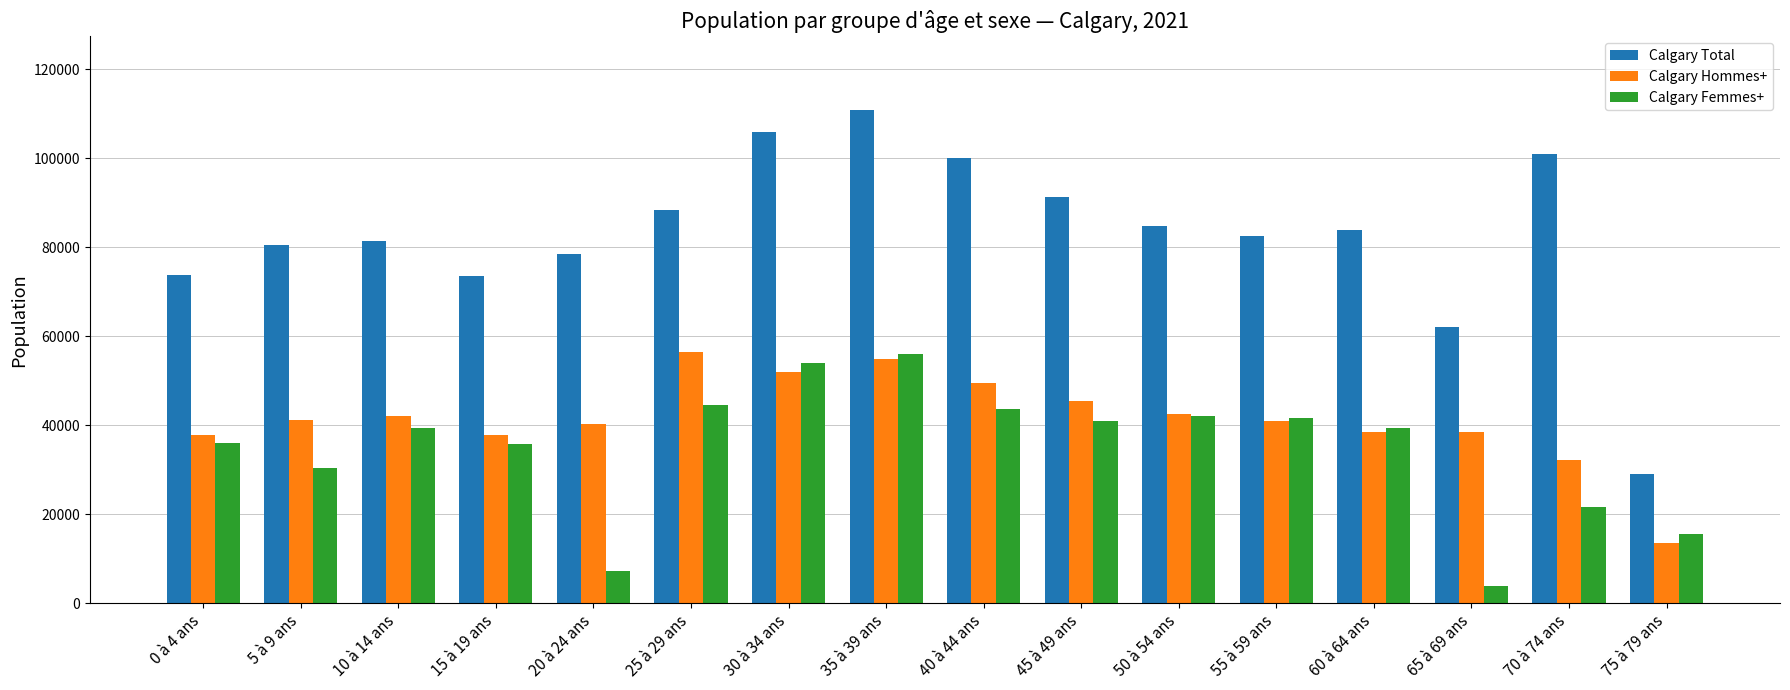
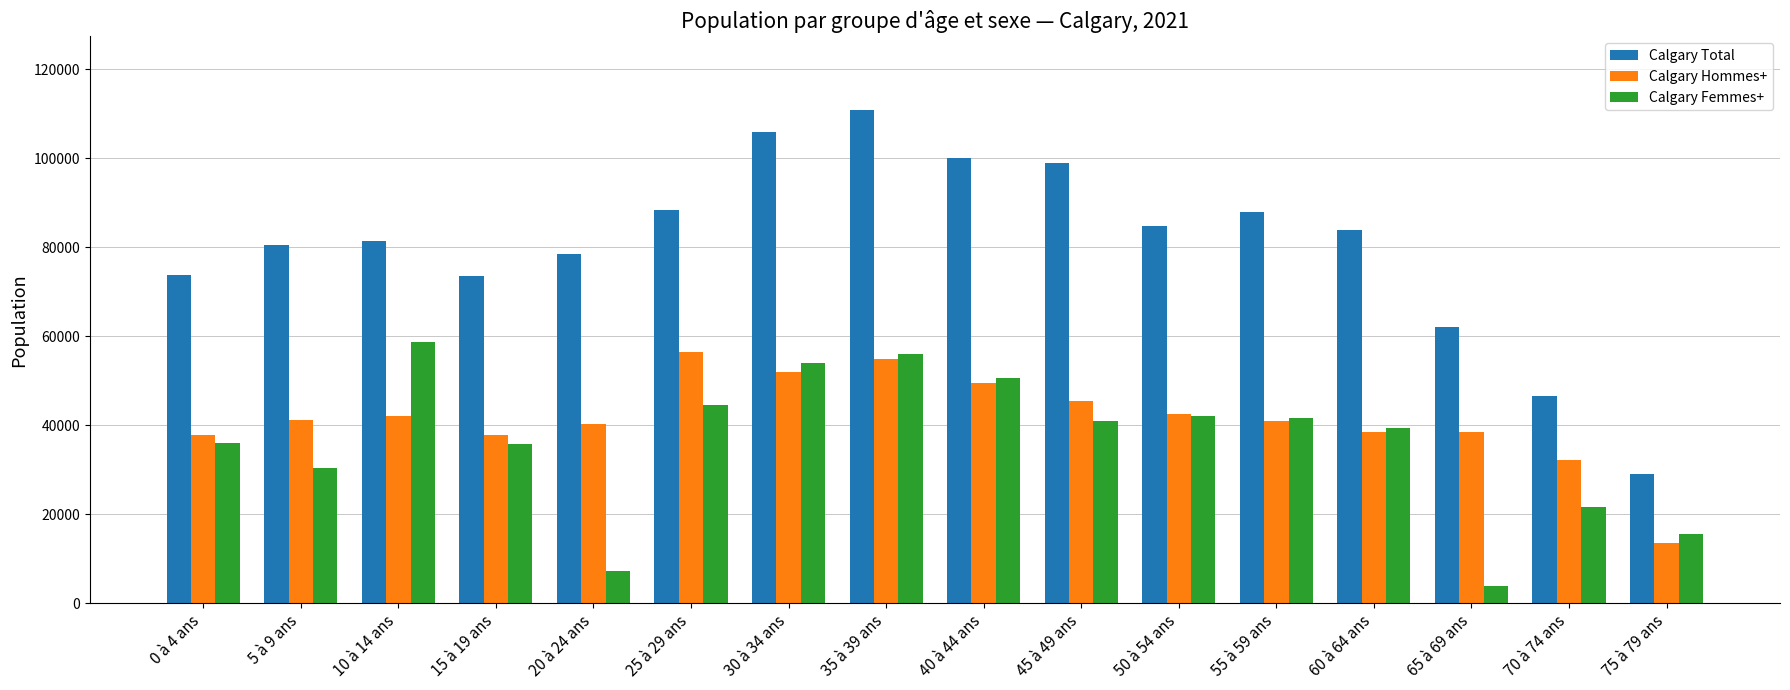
Calgary Femmes+, 10 à 14 ans: 39000 -> 59000
Calgary Femmes+, 40 à 44 ans: 44000 -> 51000
Calgary Total, 45 à 49 ans: 91000 -> 99000
Calgary Total, 55 à 59 ans: 83000 -> 88000
Calgary Total, 70 à 74 ans: 101000 -> 46000
